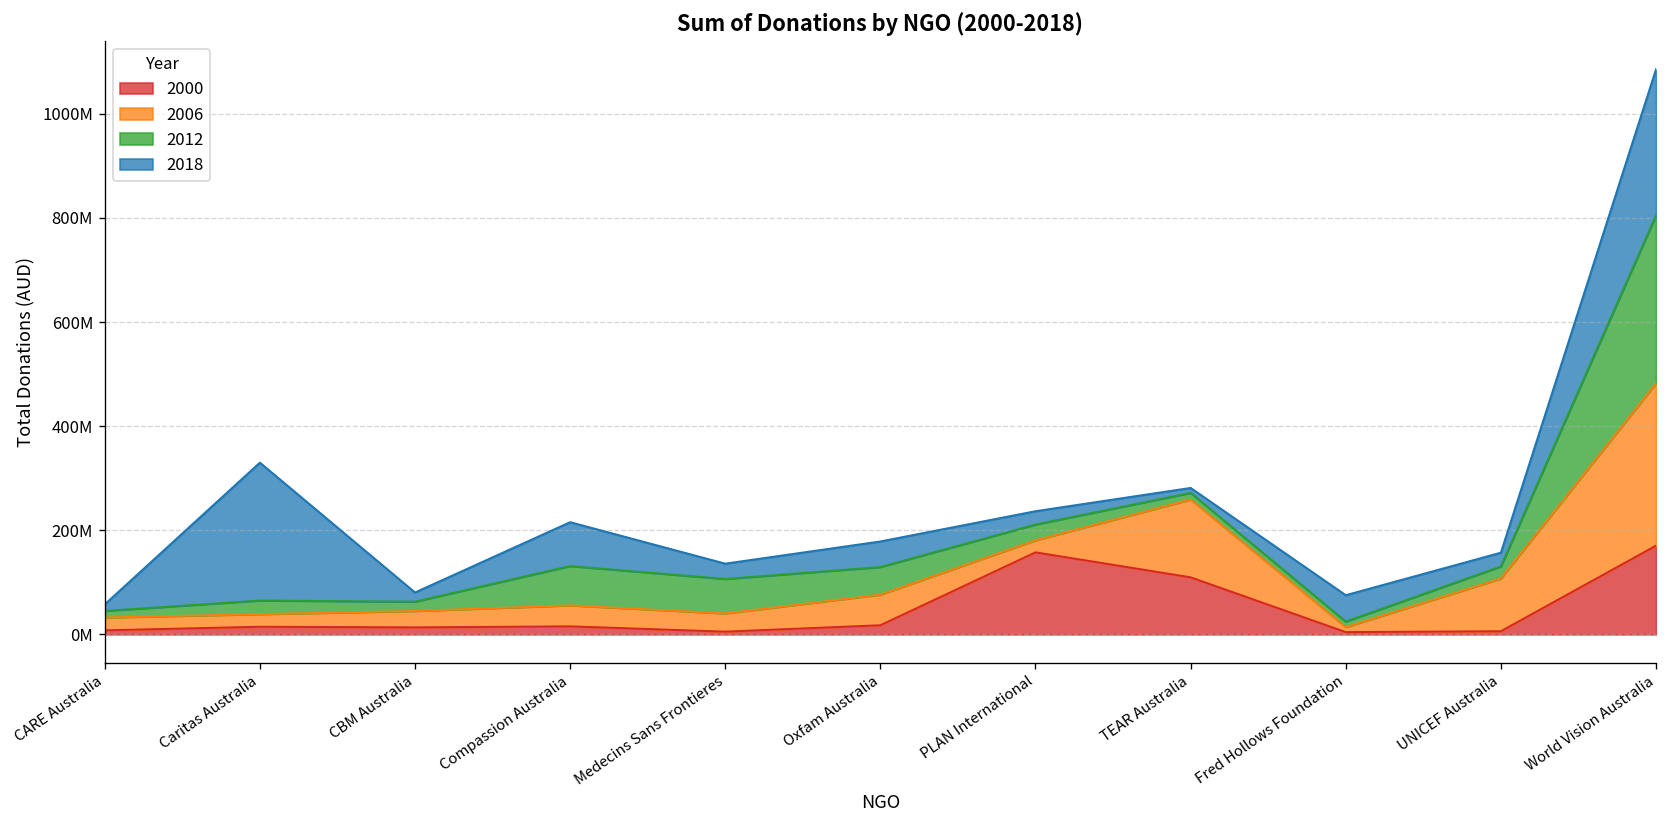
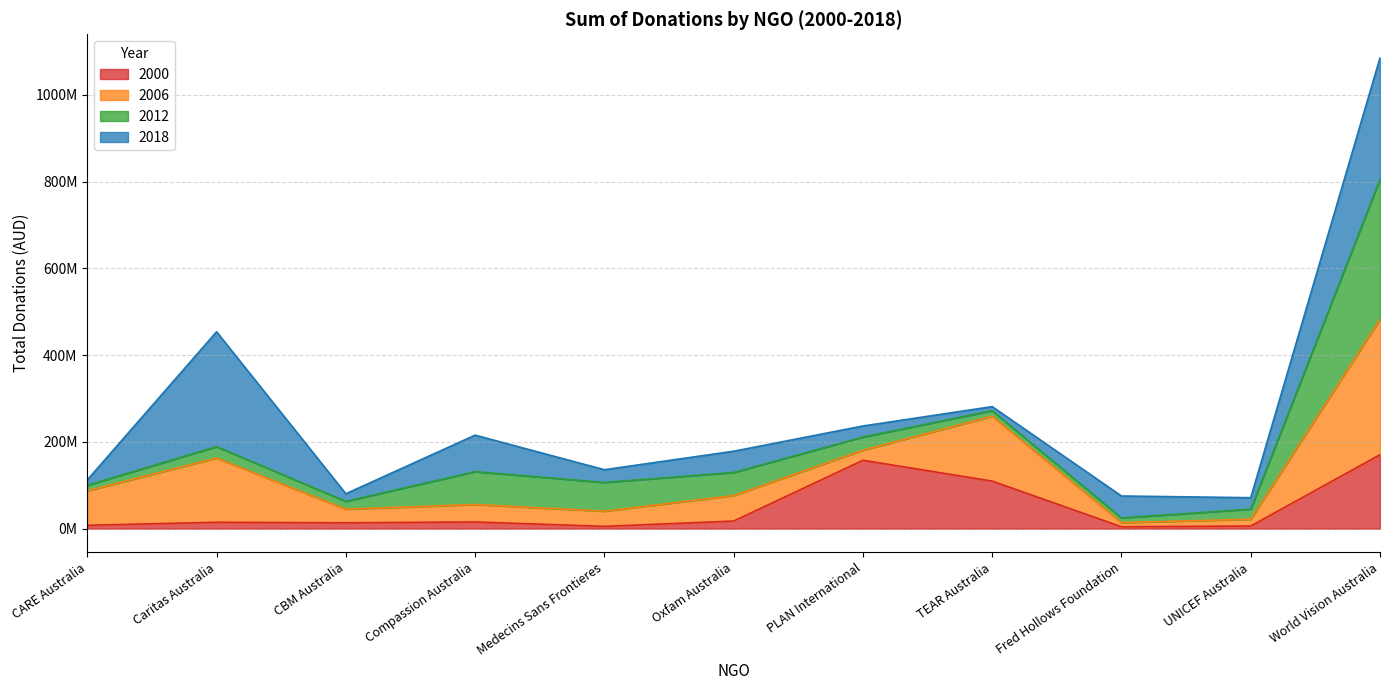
2006, CARE Australia: 20000000 -> 80000000
2006, Caritas Australia: 20000000 -> 150000000
2006, UNICEF Australia: 100000000 -> 20000000
